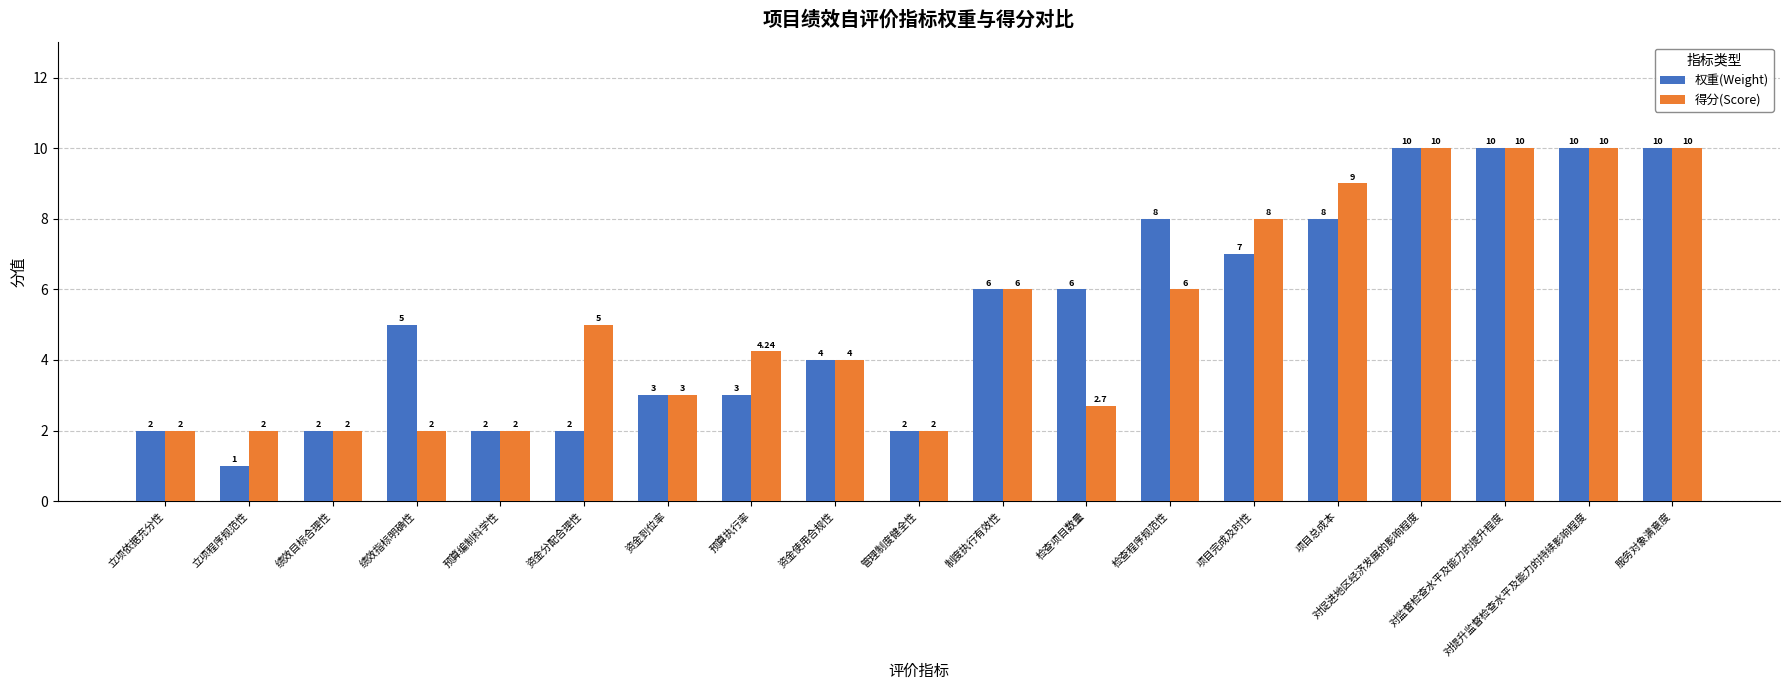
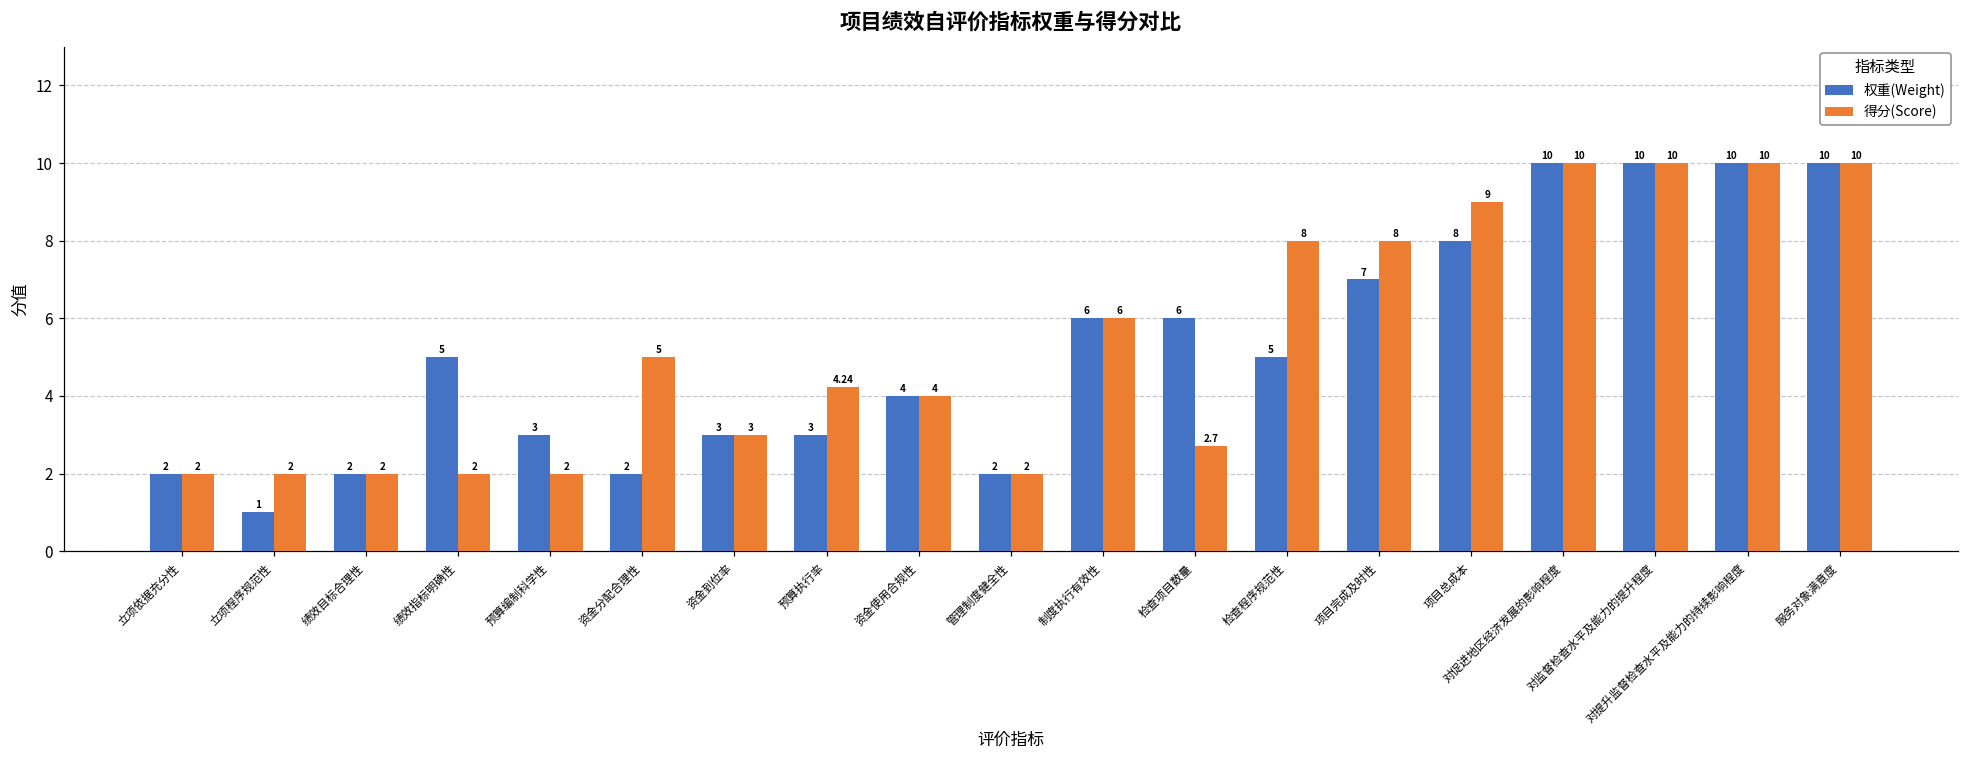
权重(Weight), 预算编制科学性: 2 -> 3
权重(Weight), 检查程序规范性: 8 -> 5
得分(Score), 检查程序规范性: 6 -> 8
